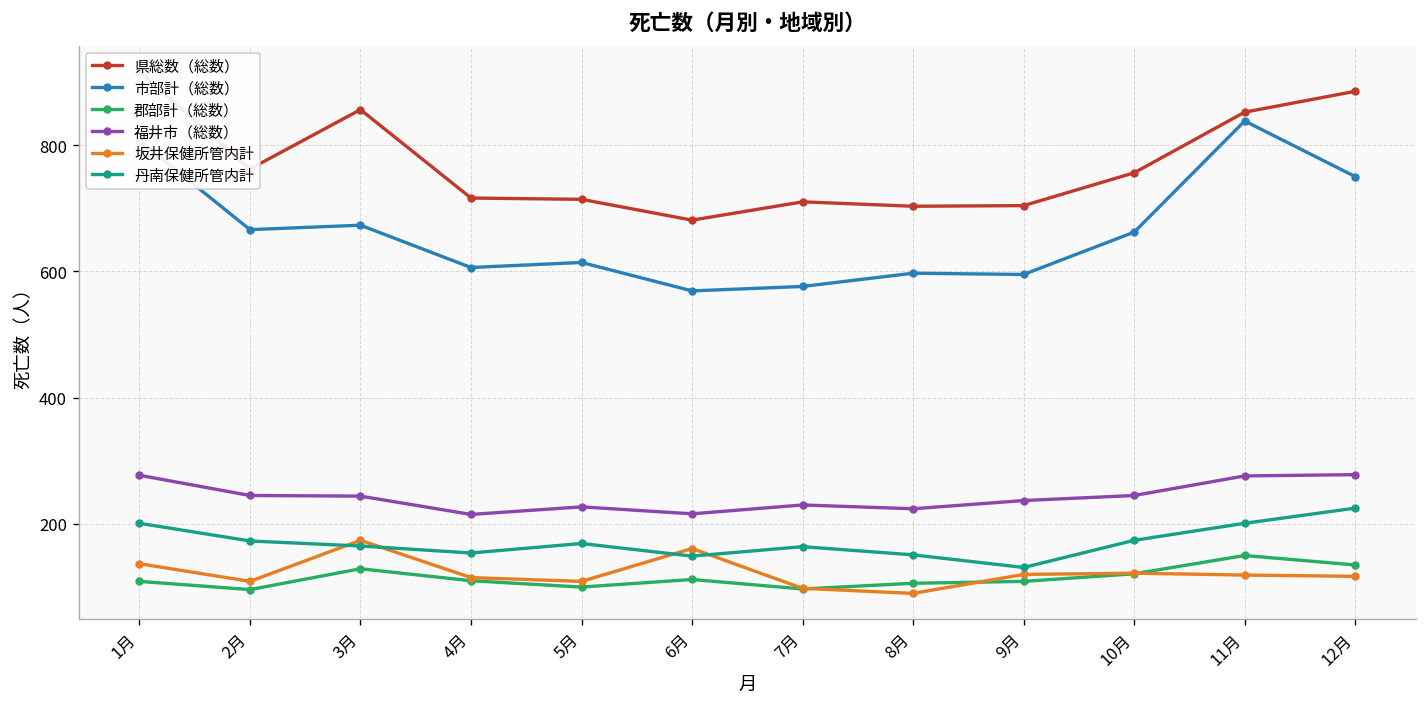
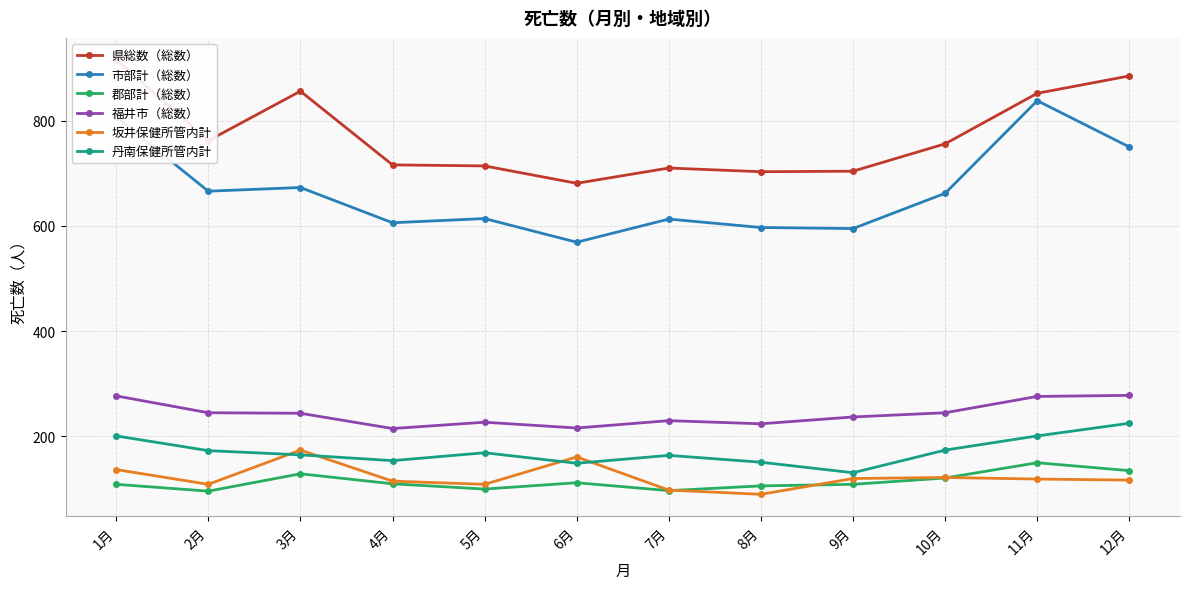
市部計（総数）, 7月: 580 -> 610
